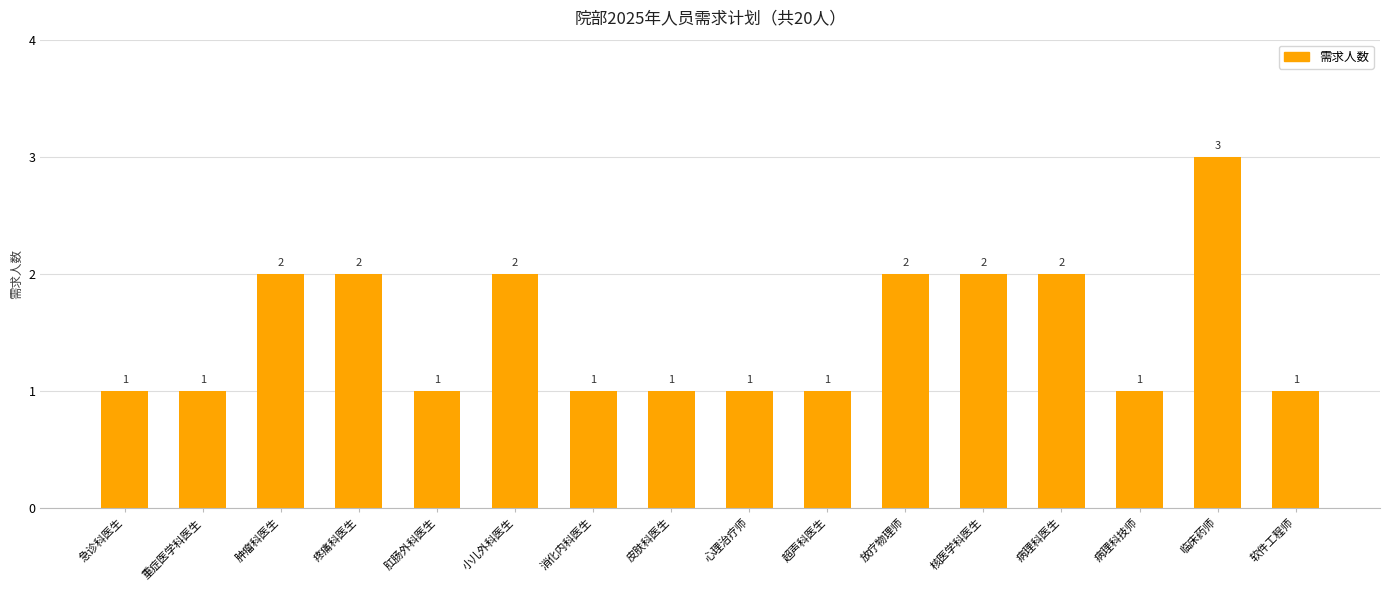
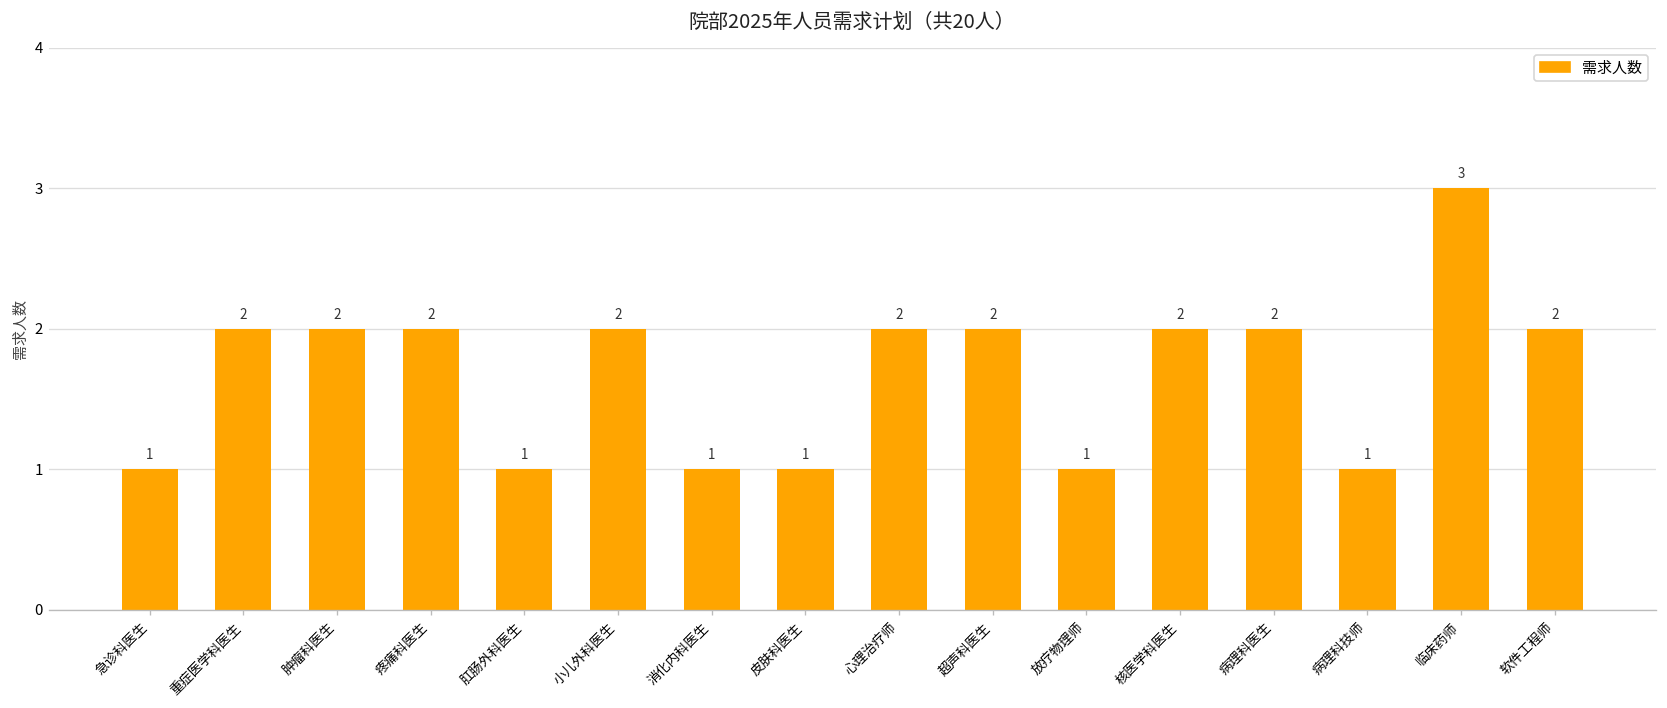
重症医学科医生: 1 -> 2
心理治疗师: 1 -> 2
超声科医生: 1 -> 2
放疗物理师: 2 -> 1
软件工程师: 1 -> 2
